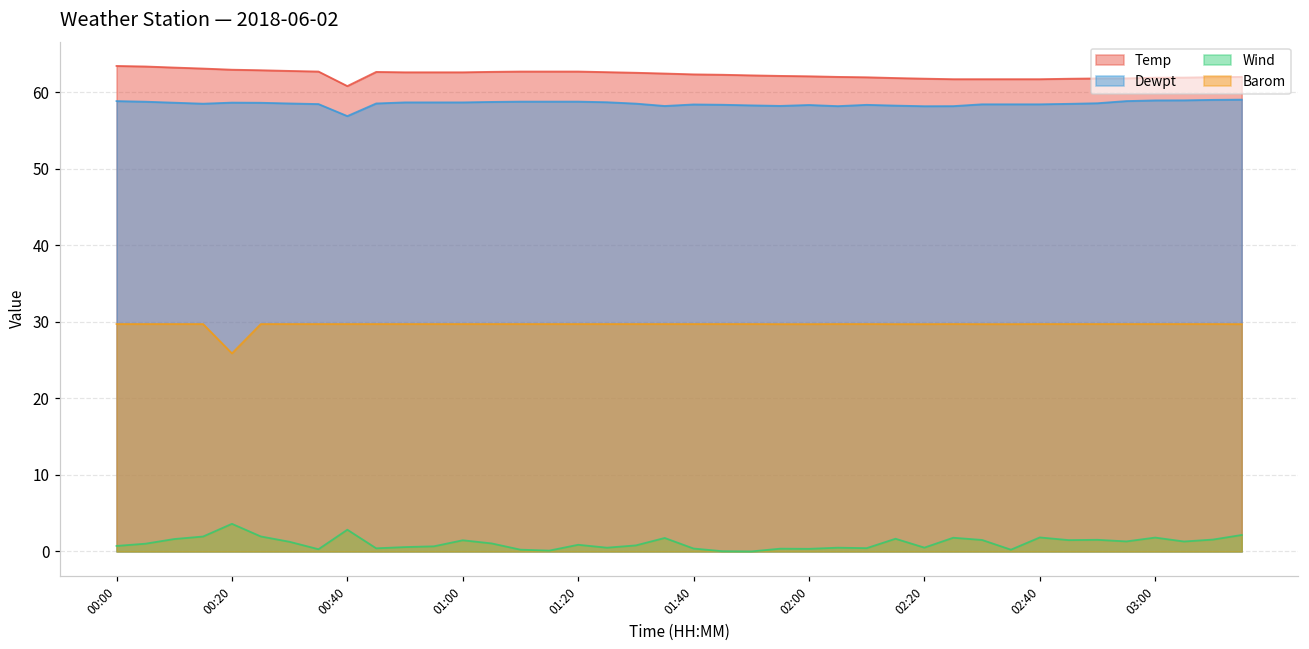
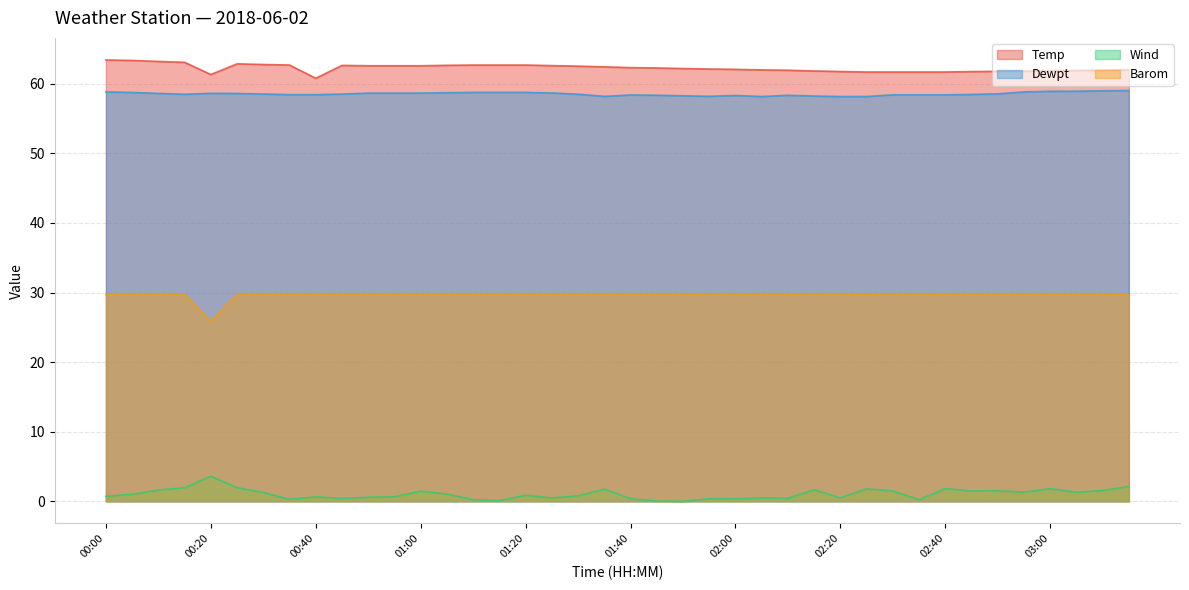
Temp, 00:20: 63 -> 61
Dewpt, 00:40: 57 -> 58
Wind, 00:40: 3 -> 1
